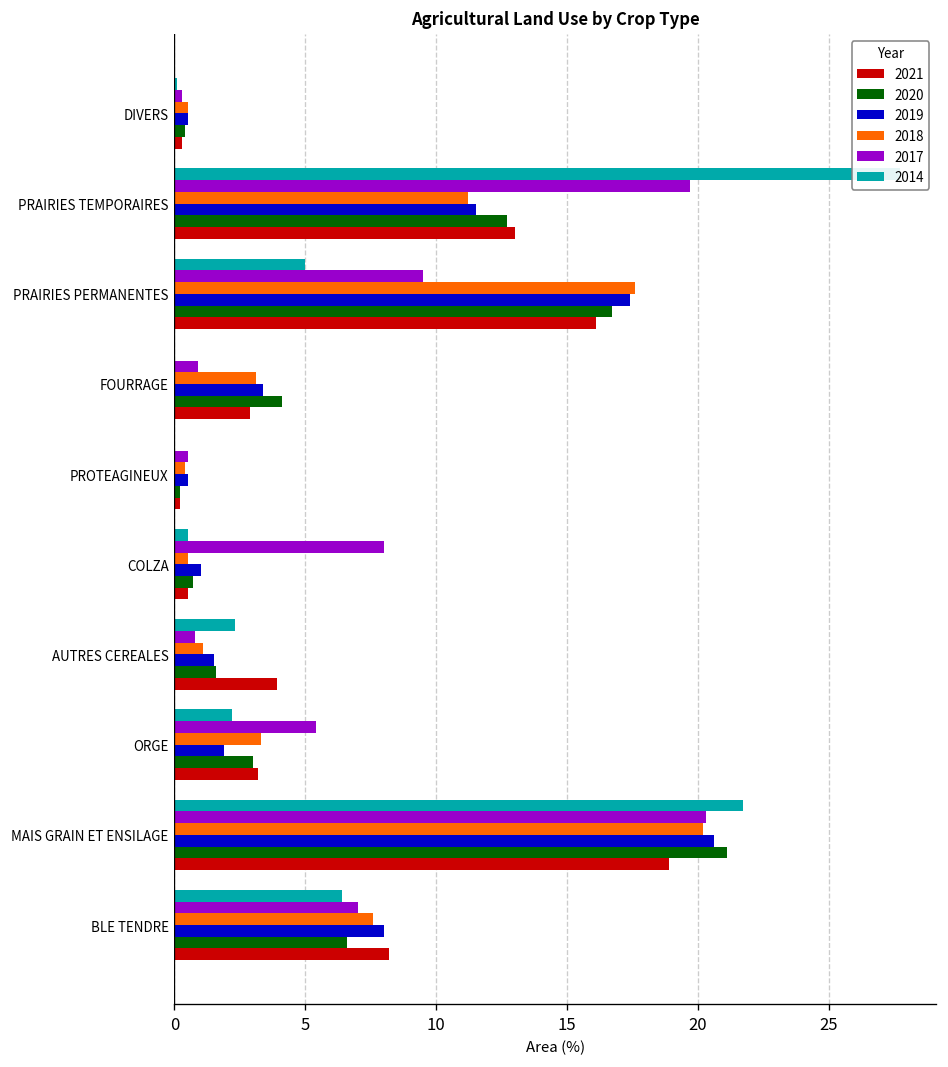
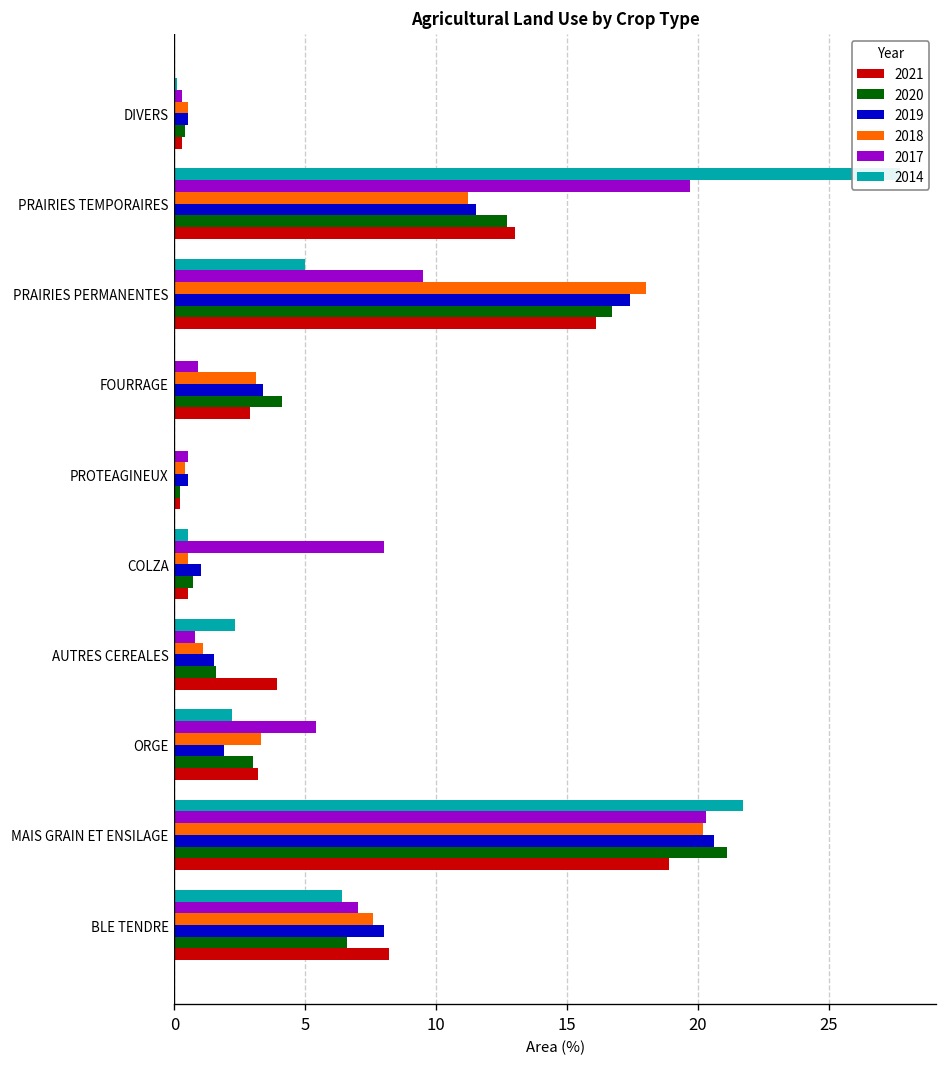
2018, PRAIRIES PERMANENTES: 17.6 -> 18.0
